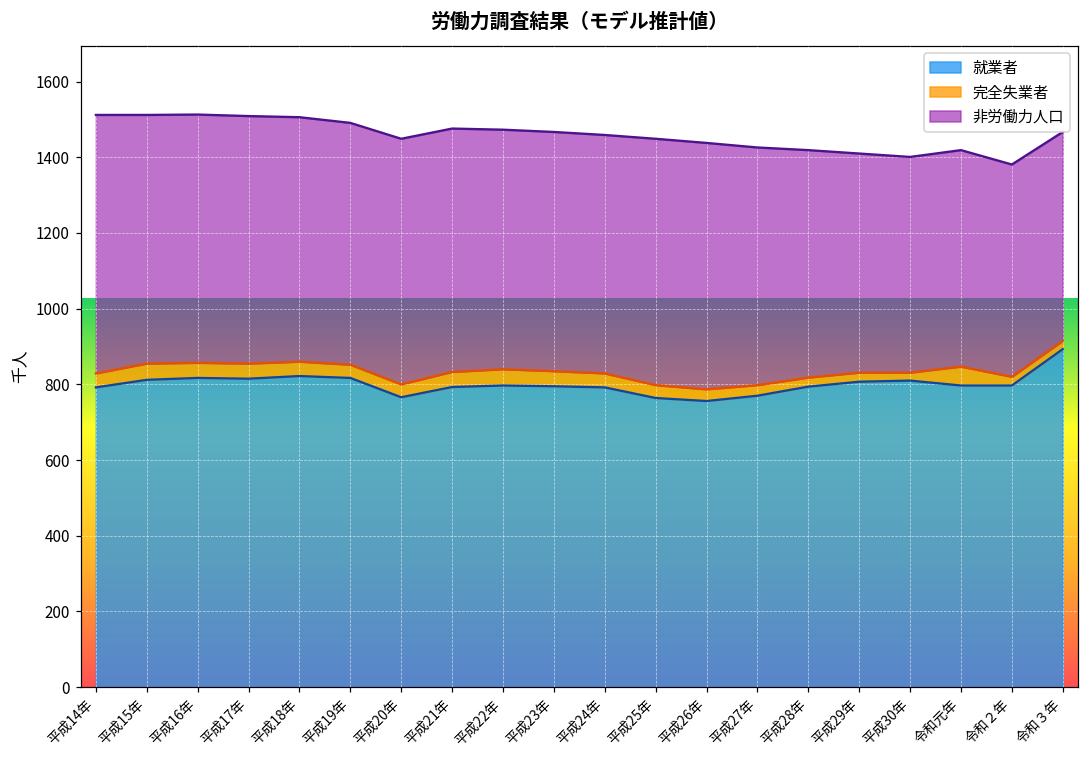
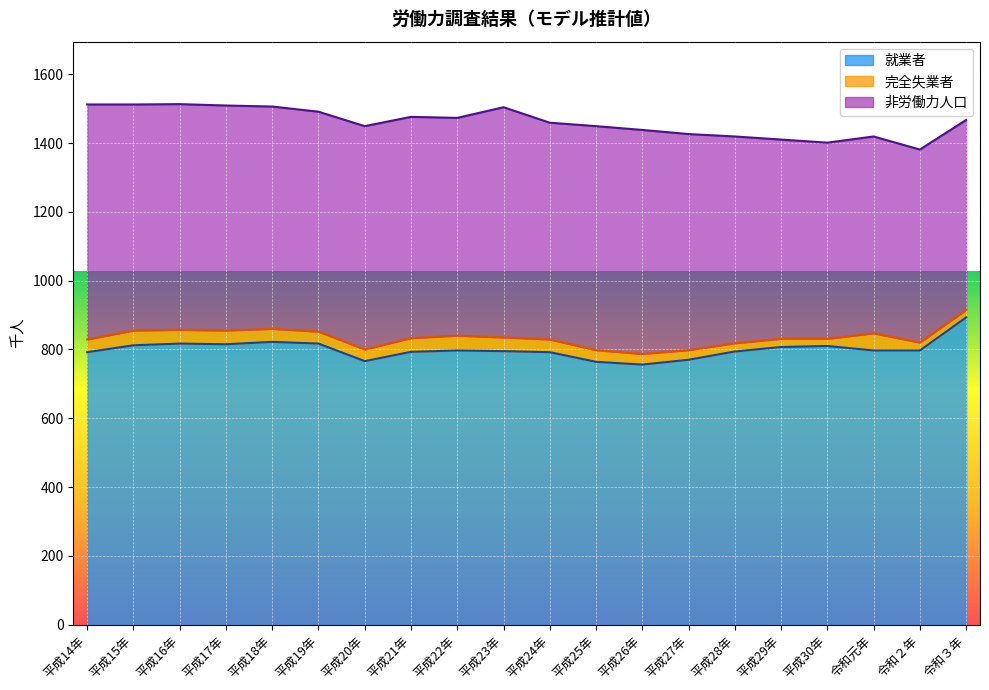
非労働力人口, 平成23年: 630 -> 670
